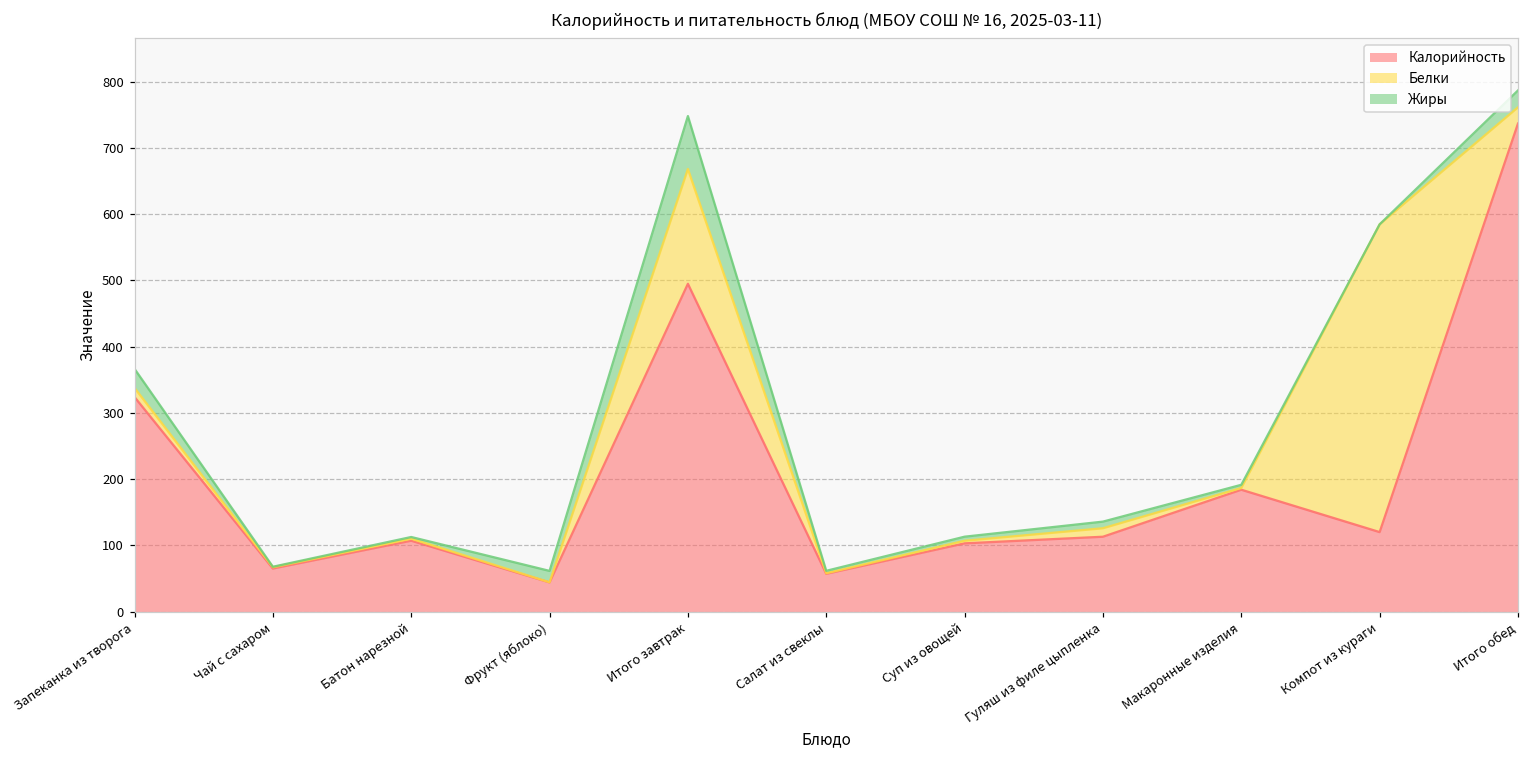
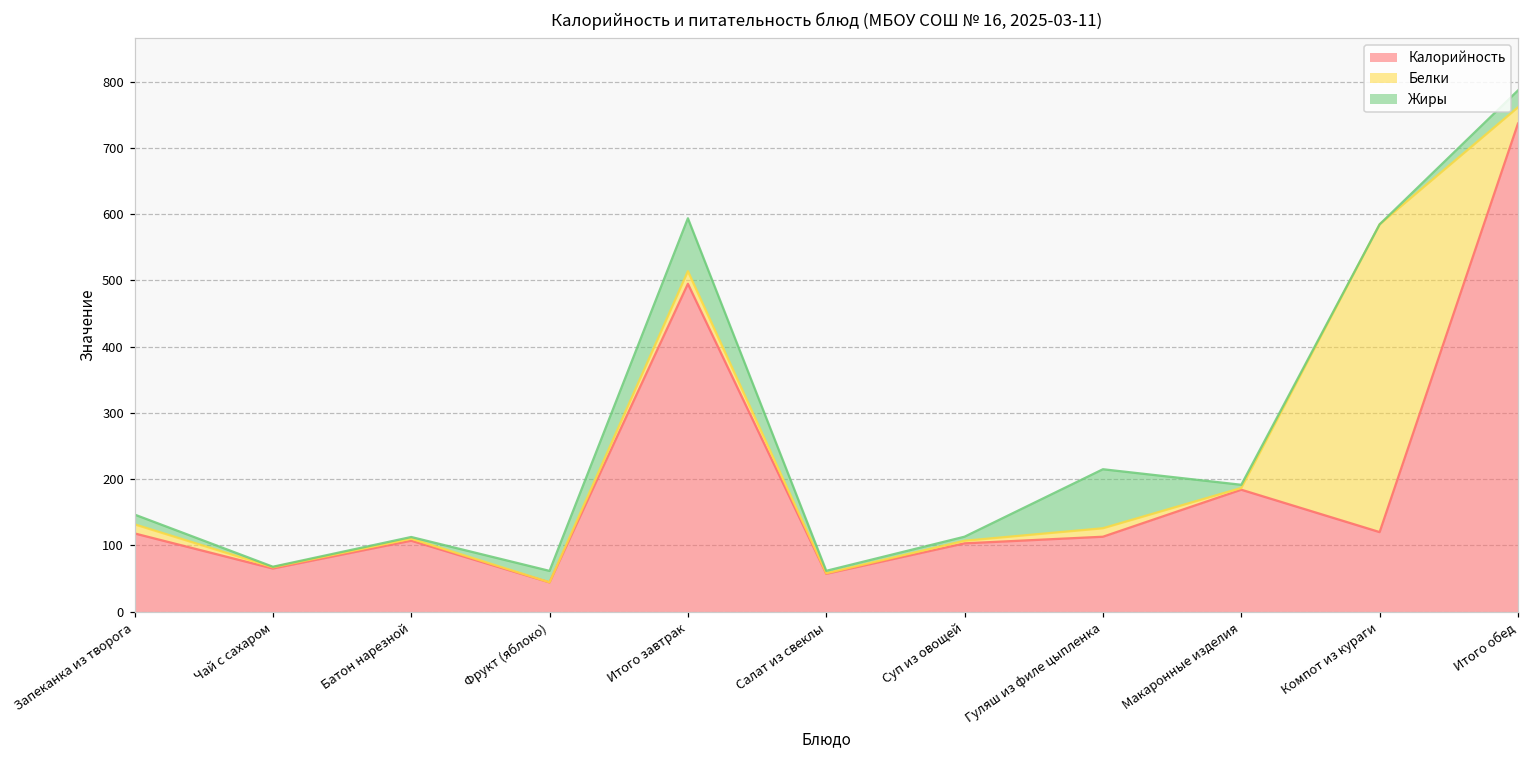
Калорийность, Запеканка из творога: 320 -> 120
Жиры, Запеканка из творога: 30 -> 10
Белки, Итого завтрак: 170 -> 20
Жиры, Гуляш из филе цыпленка: 10 -> 90
